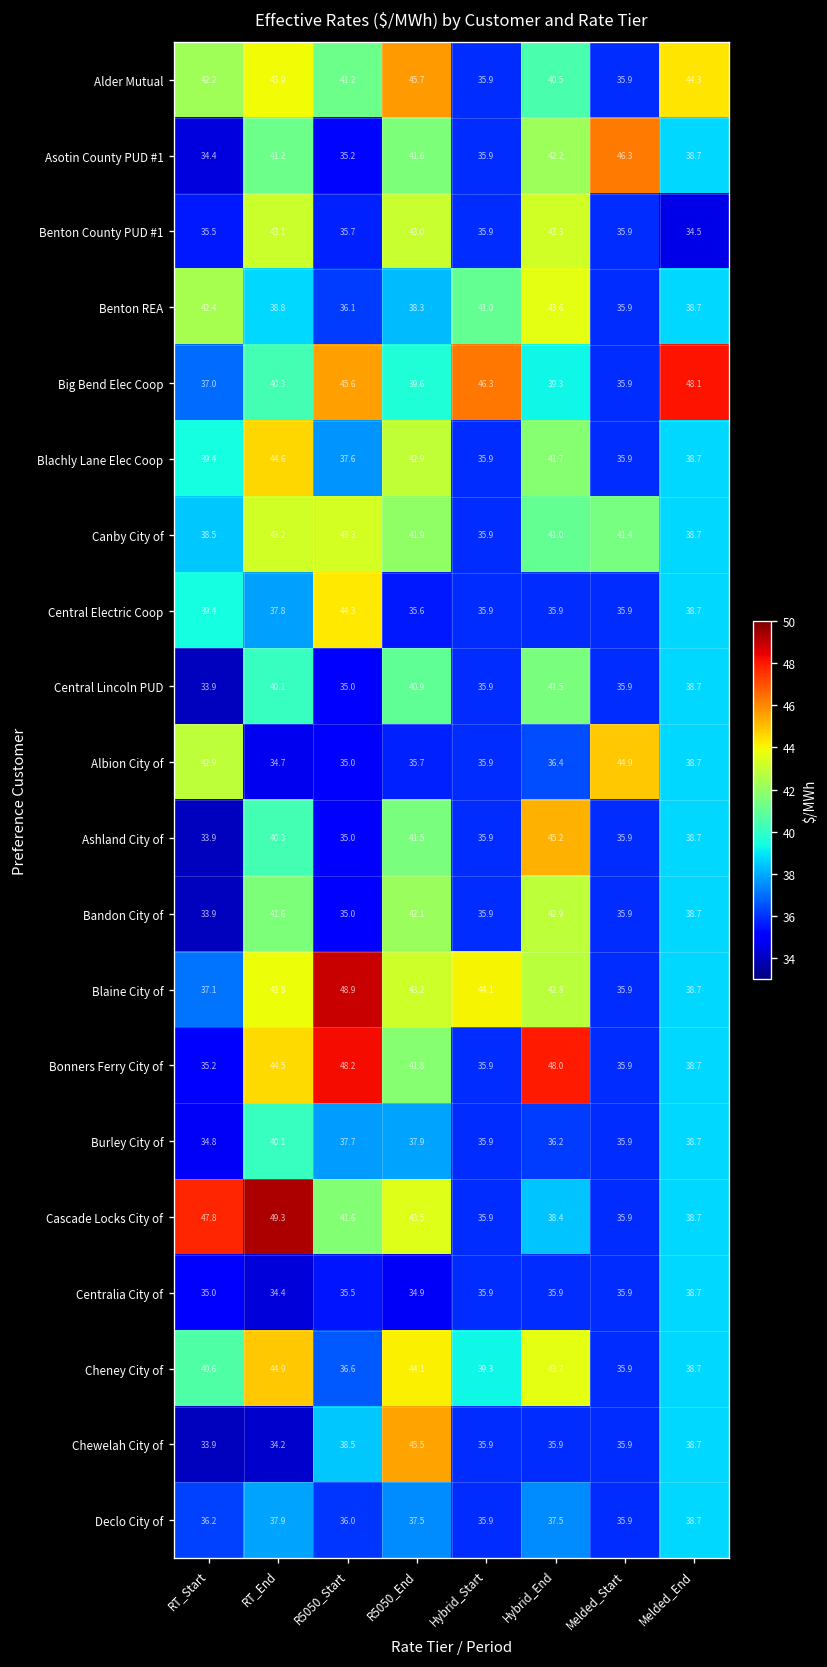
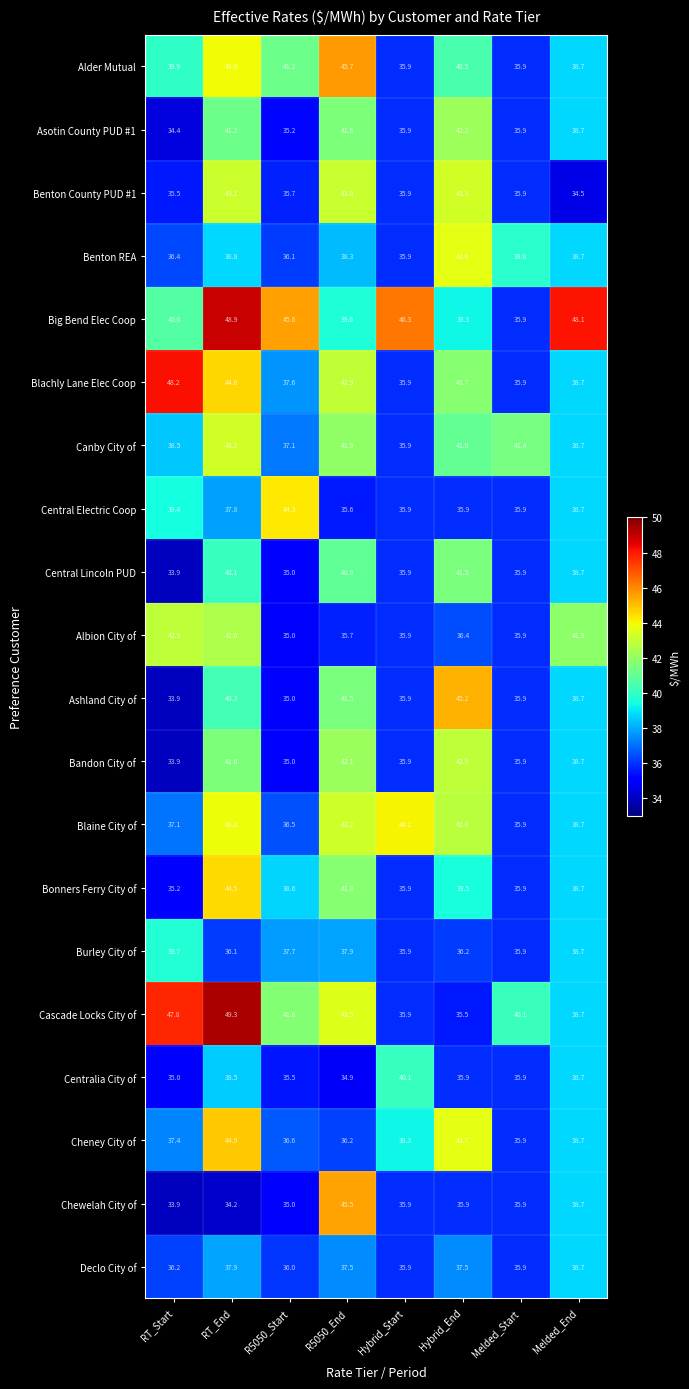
Alder Mutual, RT_Start: 42.2 -> 39.9
Alder Mutual, Melded_End: 44.3 -> 38.7
Asotin County PUD #1, Melded_Start: 46.3 -> 35.9
Benton REA, RT_Start: 42.4 -> 36.4
Benton REA, Hybrid_Start: 41.0 -> 35.9
Benton REA, Melded_Start: 35.9 -> 39.8
Big Bend Elec Coop, RT_Start: 37.0 -> 40.6
Big Bend Elec Coop, RT_End: 40.3 -> 48.9
Blachly Lane Elec Coop, RT_Start: 39.4 -> 48.2
Canby City of, R5050_Start: 43.3 -> 37.1
Albion City of, RT_End: 34.7 -> 42.6
Albion City of, Melded_Start: 44.9 -> 35.9
Albion City of, Melded_End: 38.7 -> 41.9
Blaine City of, R5050_Start: 48.9 -> 36.5
Bonners Ferry City of, R5050_Start: 48.2 -> 38.6
Bonners Ferry City of, Hybrid_End: 48.0 -> 39.5
Burley City of, RT_Start: 34.8 -> 39.7
Burley City of, RT_End: 40.1 -> 36.1
Cascade Locks City of, Hybrid_End: 38.4 -> 35.5
Cascade Locks City of, Melded_Start: 35.9 -> 40.1
Centralia City of, RT_End: 34.4 -> 38.5
Centralia City of, Hybrid_Start: 35.9 -> 40.1
Cheney City of, RT_Start: 40.6 -> 37.4
Cheney City of, R5050_End: 44.1 -> 36.2
Chewelah City of, R5050_Start: 38.5 -> 35.0
